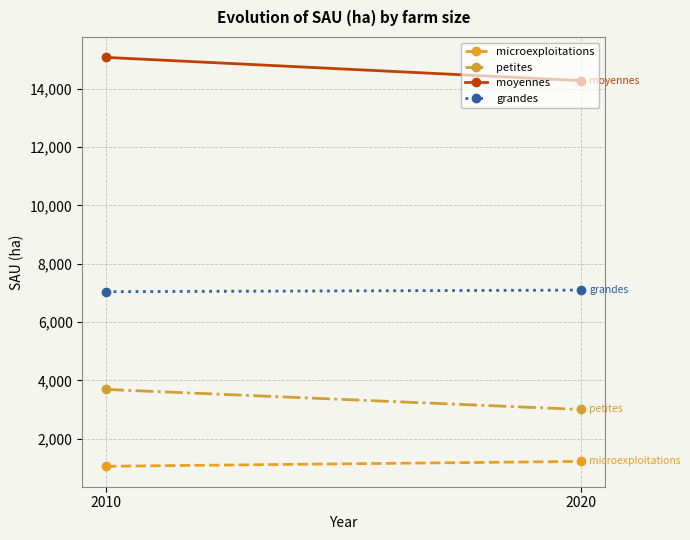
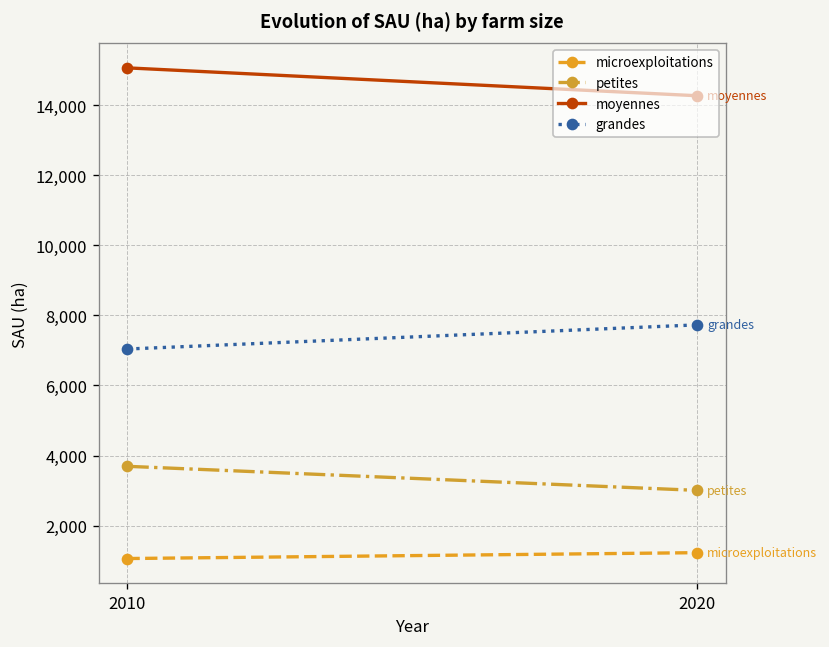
grandes, 2020: 7,100 -> 7,700
